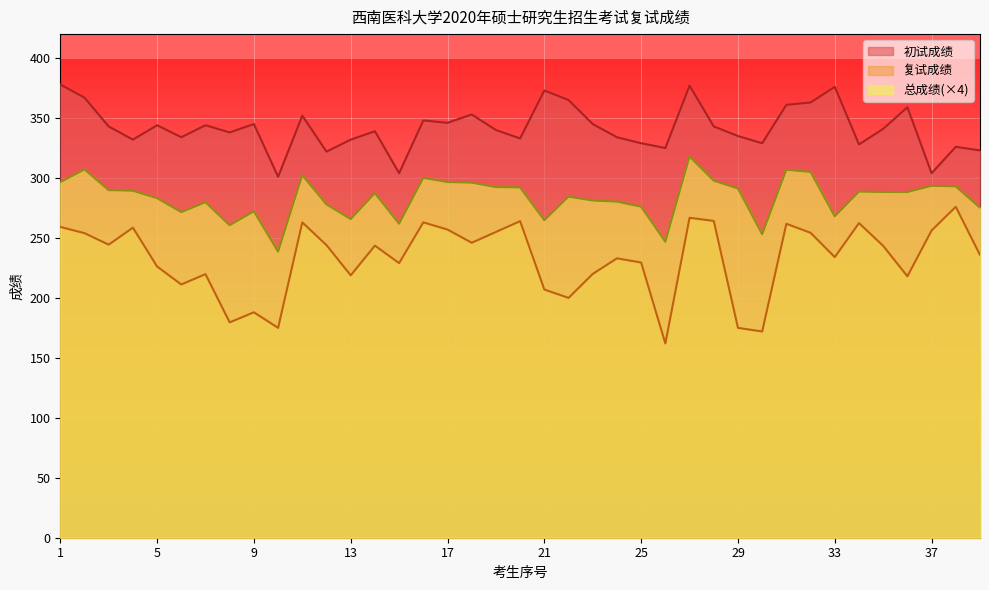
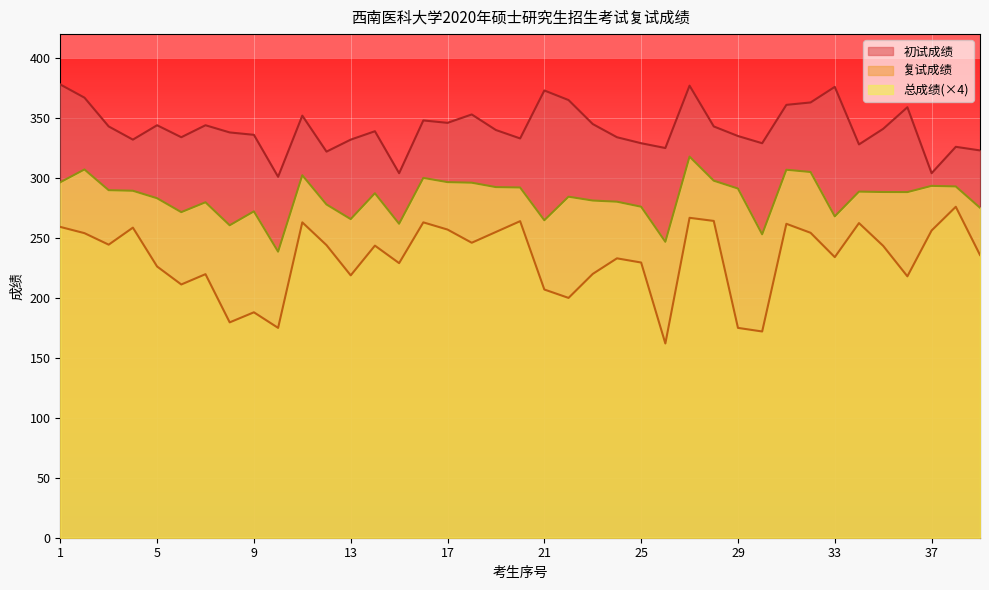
初试成绩, 9: 345 -> 336
